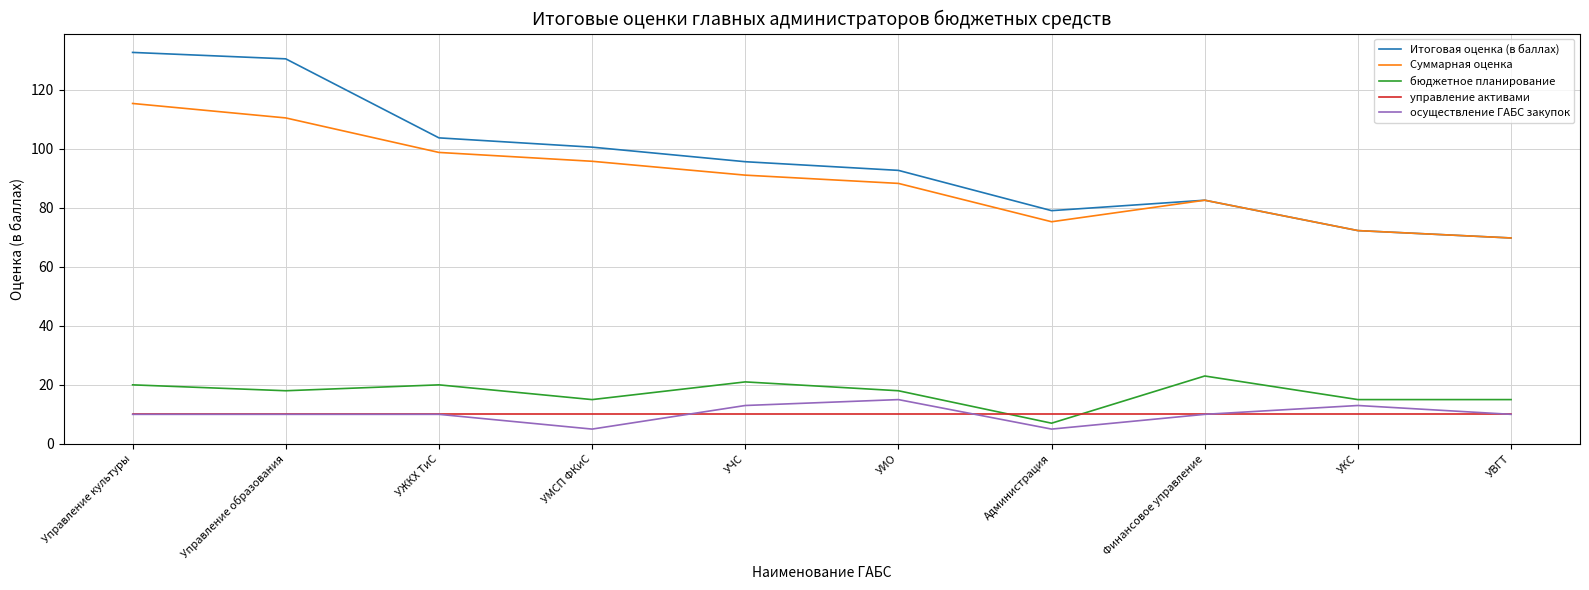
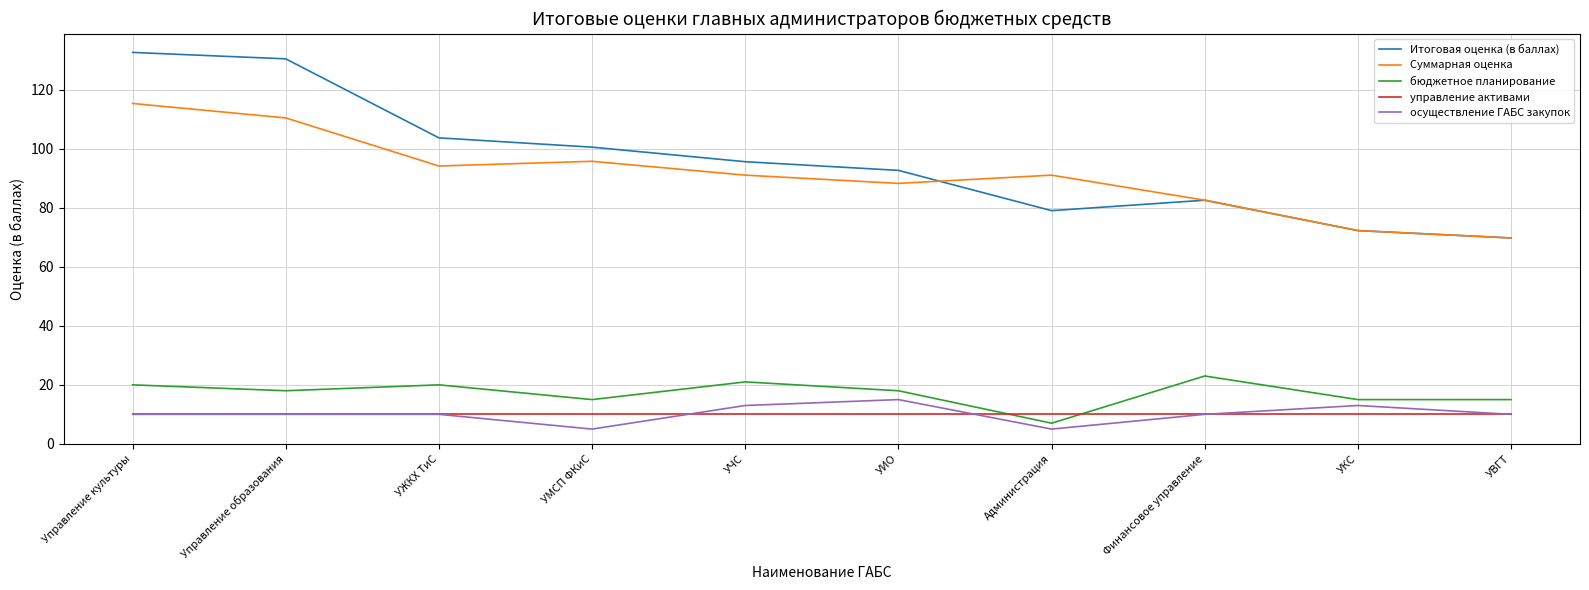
Суммарная оценка, УЖКХ ТиС: 99 -> 94
Суммарная оценка, Администрация: 75 -> 91
